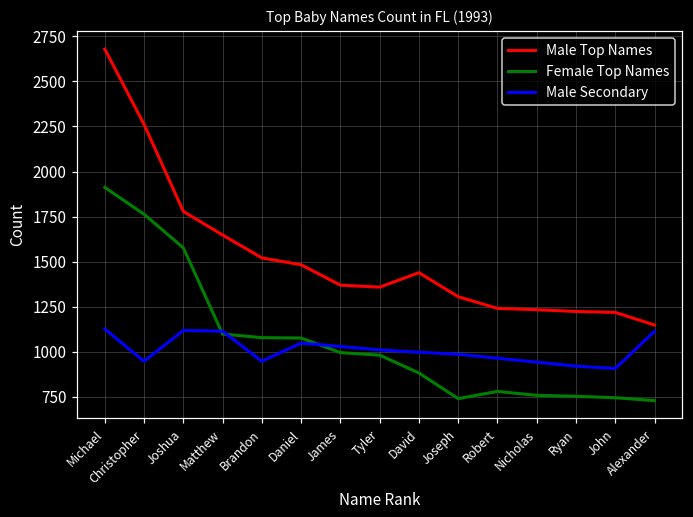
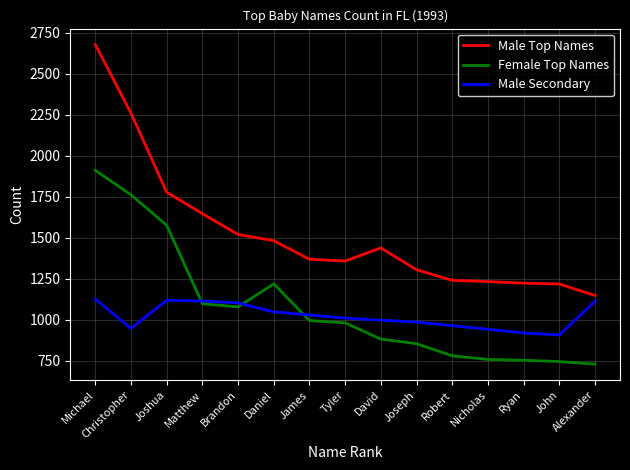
Male Secondary, Brandon: 950 -> 1100
Female Top Names, Daniel: 1080 -> 1220
Female Top Names, Joseph: 740 -> 860
